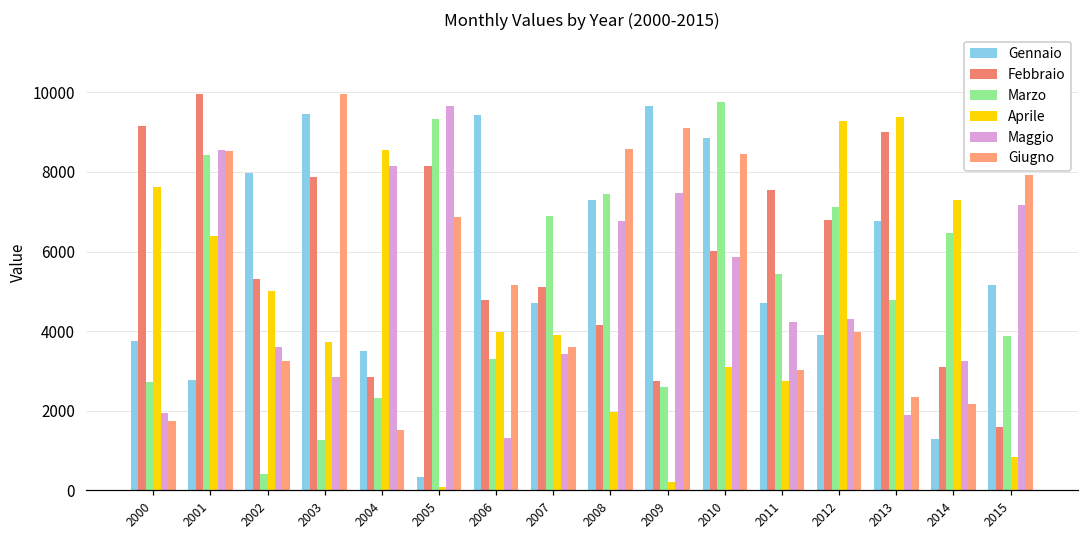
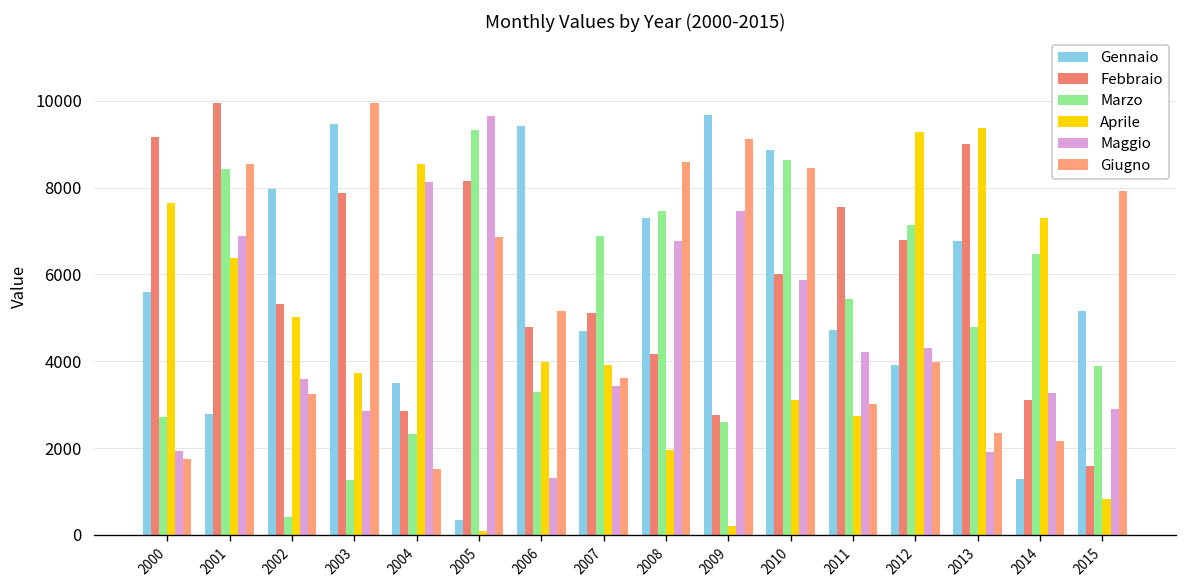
Gennaio, 2000: 3800 -> 5600
Maggio, 2001: 8500 -> 6900
Marzo, 2010: 9800 -> 8600
Maggio, 2015: 7200 -> 2900
